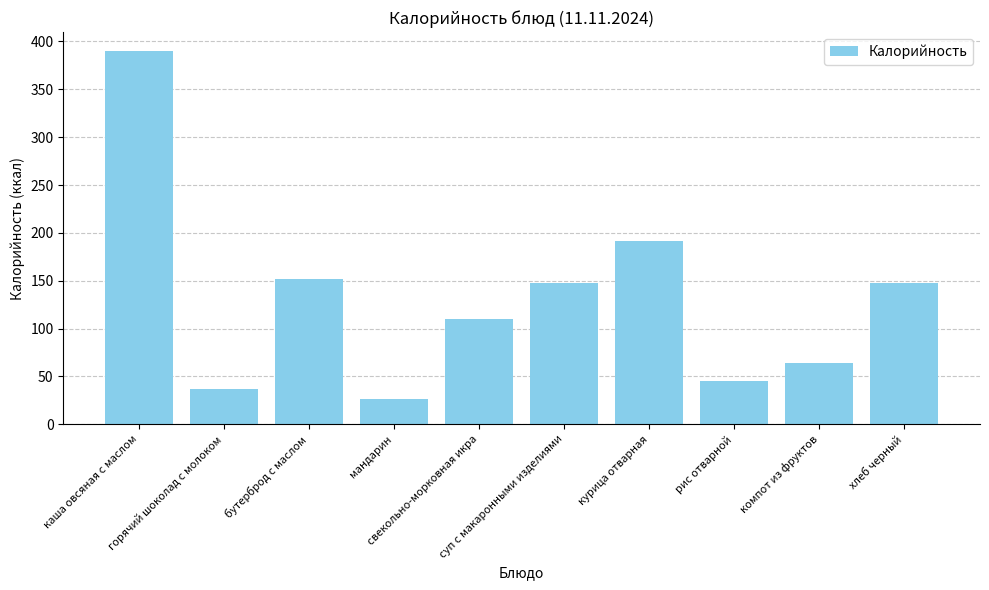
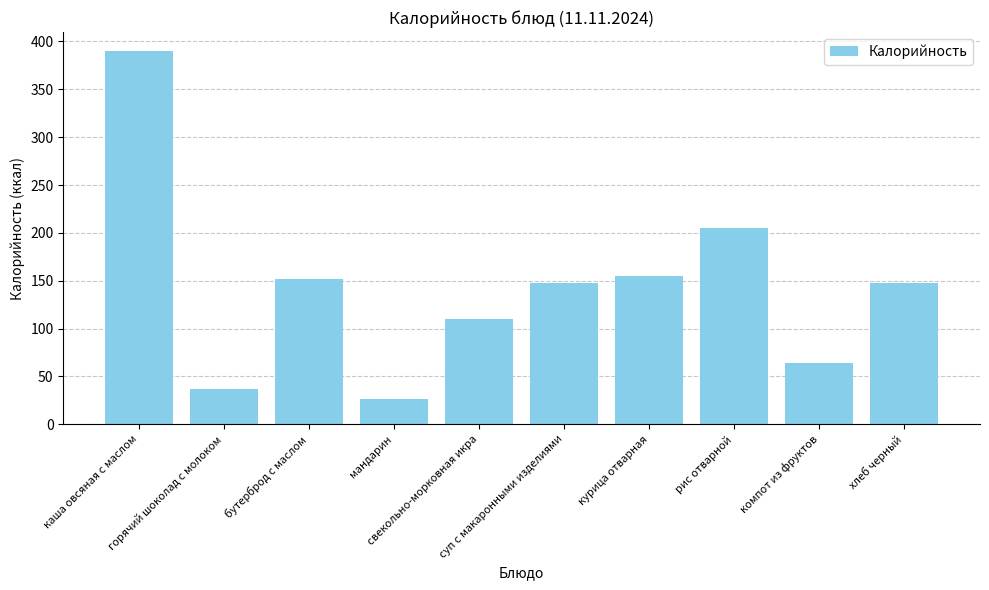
курица отварная: 190 -> 150
рис отварной: 50 -> 210
